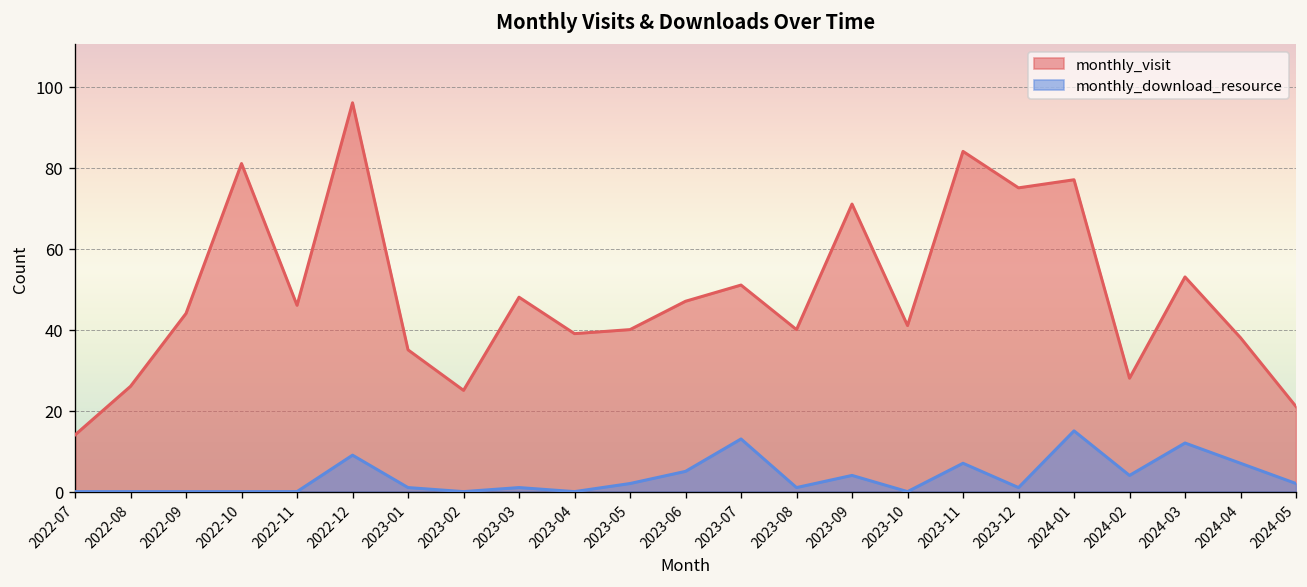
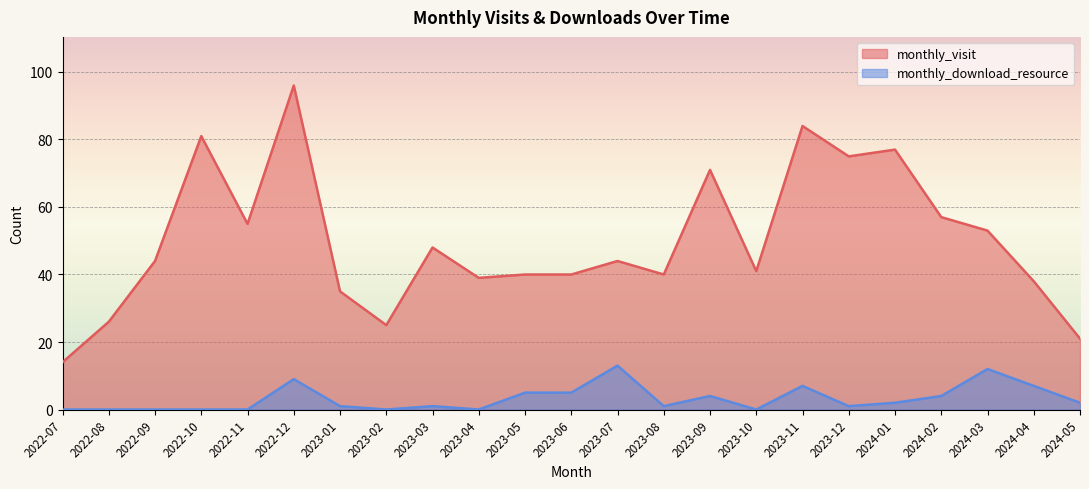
monthly_visit, 2022-11: 46 -> 55
monthly_download_resource, 2023-05: 2 -> 5
monthly_visit, 2023-06: 47 -> 40
monthly_visit, 2023-07: 51 -> 44
monthly_download_resource, 2024-01: 15 -> 2
monthly_visit, 2024-02: 28 -> 57
